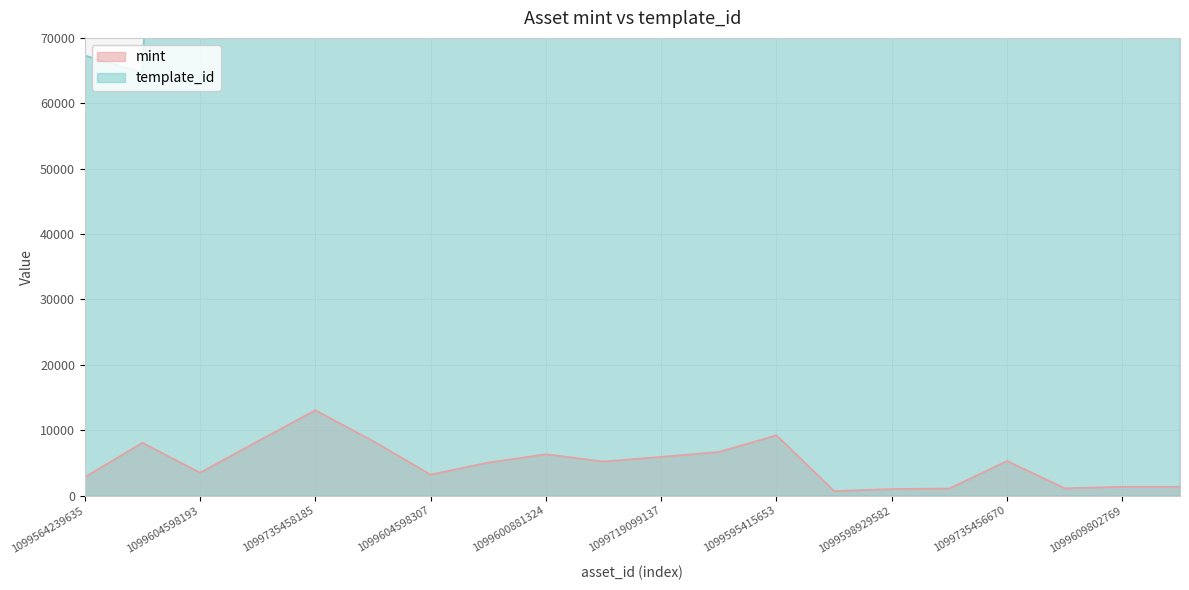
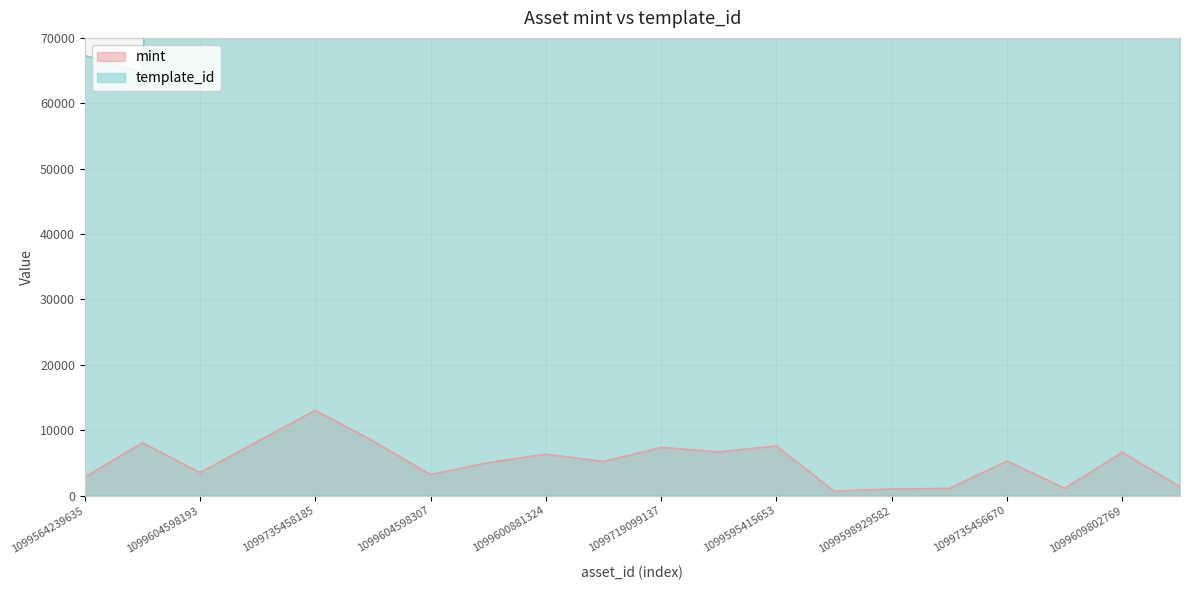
mint, 1099719099137: 6000 -> 7000
mint, 1099595415653: 9000 -> 8000
mint, 1099609802769: 1000 -> 7000
